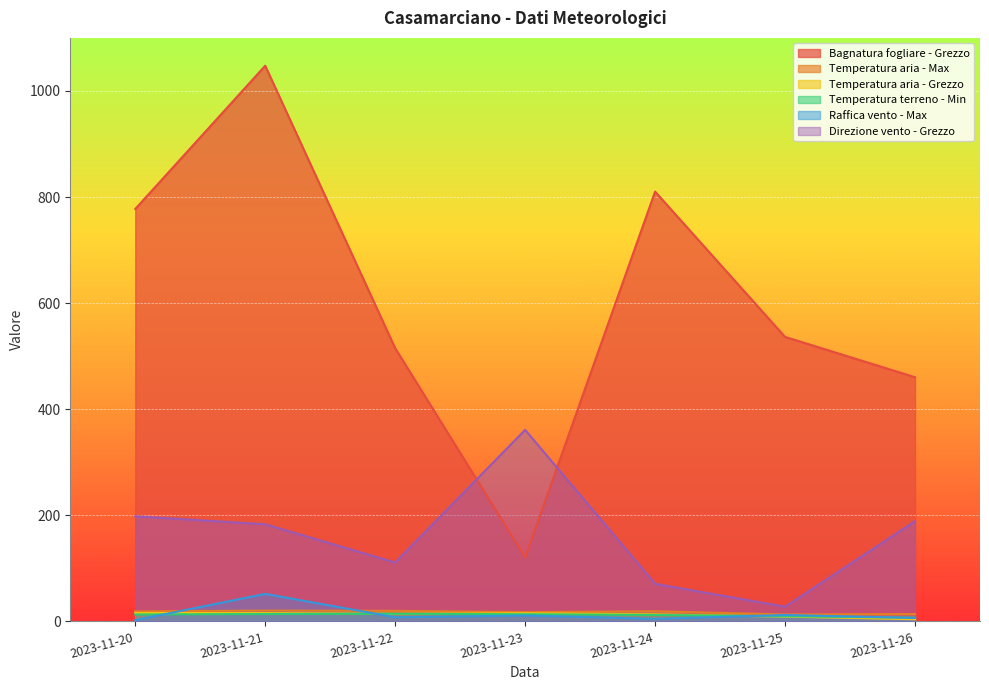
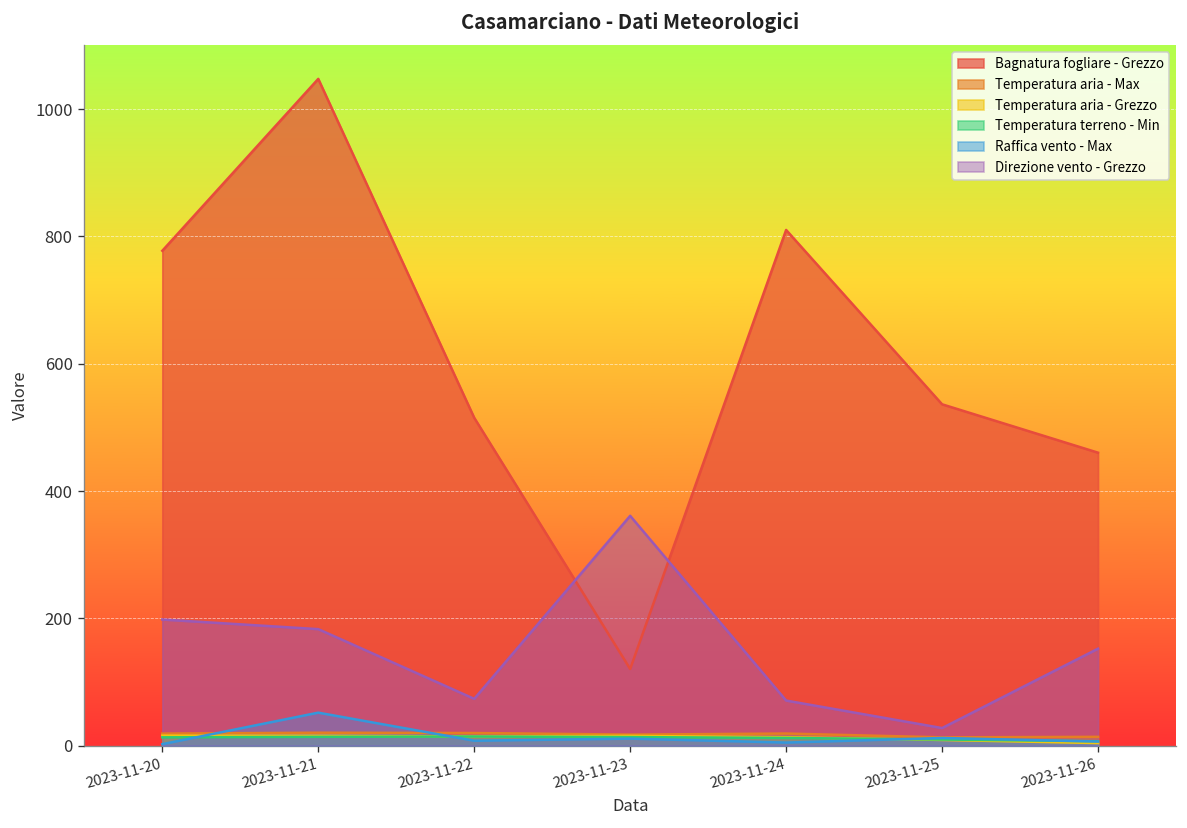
Direzione vento - Grezzo, 2023-11-22: 110 -> 70
Direzione vento - Grezzo, 2023-11-26: 190 -> 150
